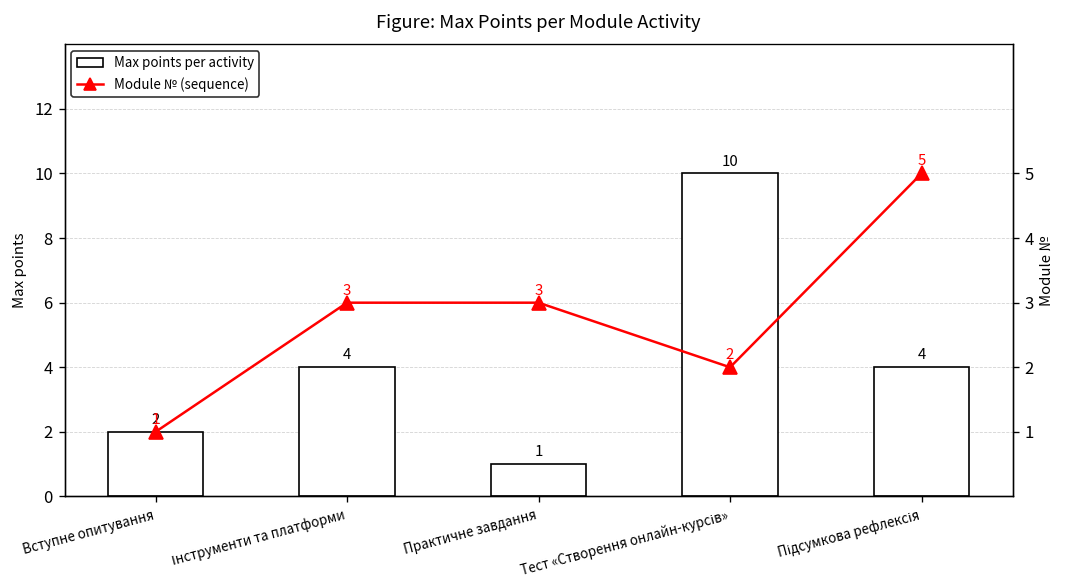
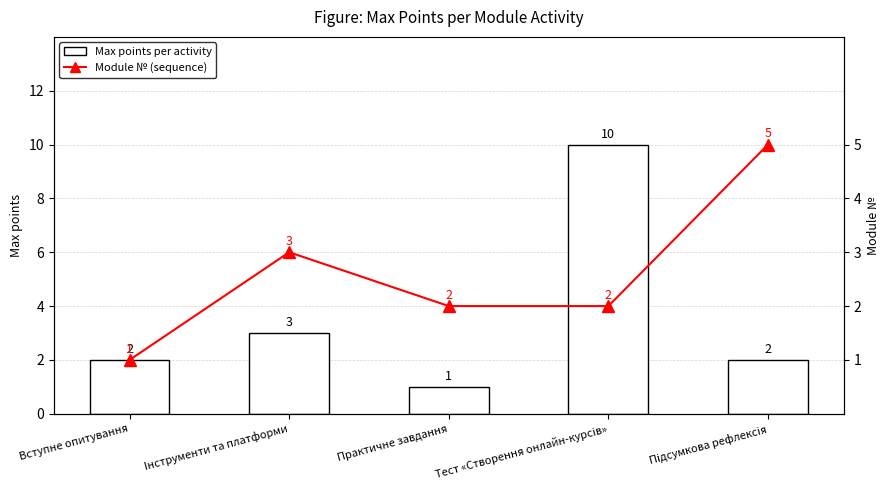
Max points per activity, Інструменти та платформи: 4 -> 3
Max points per activity, Підсумкова рефлексія: 4 -> 2
Module № (sequence), Практичне завдання: 3 -> 2
